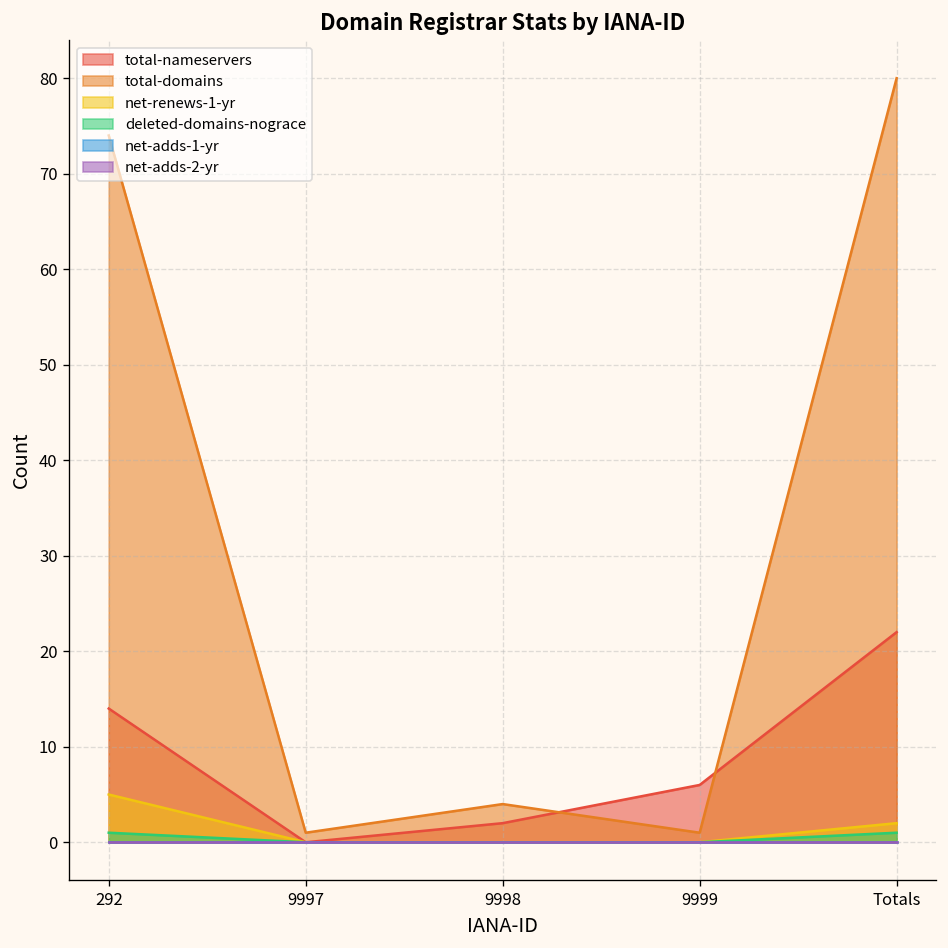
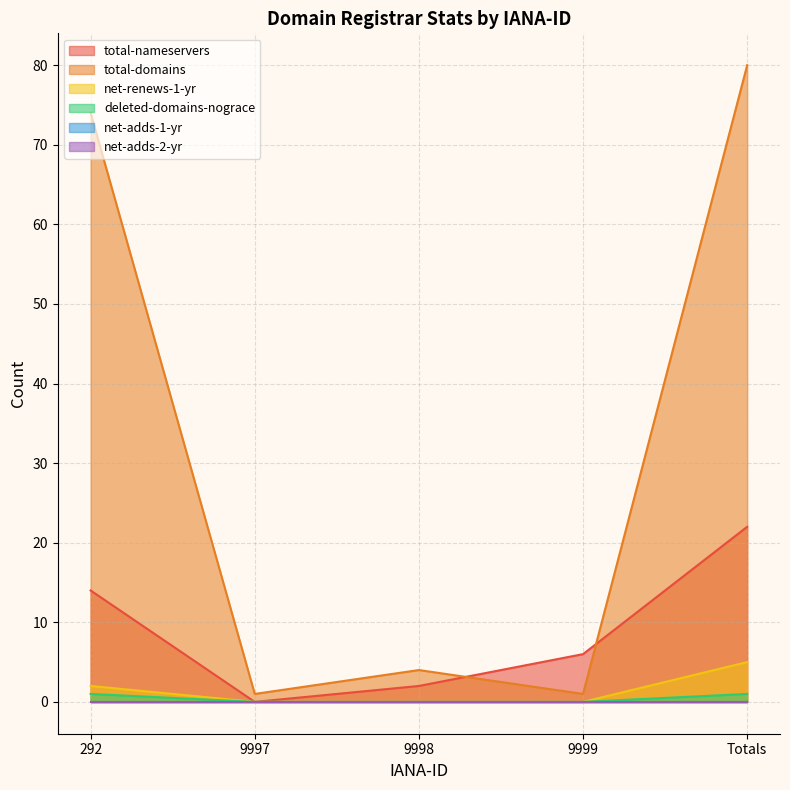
net-renews-1-yr, 292: 5 -> 2
net-renews-1-yr, Totals: 2 -> 5
